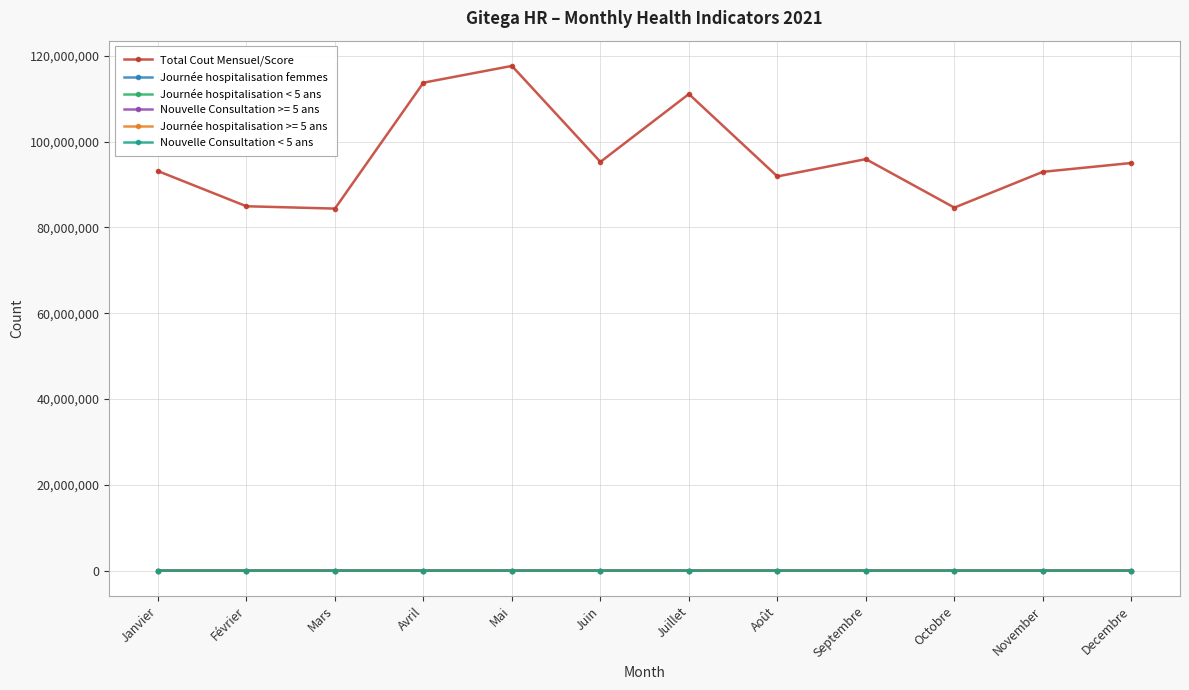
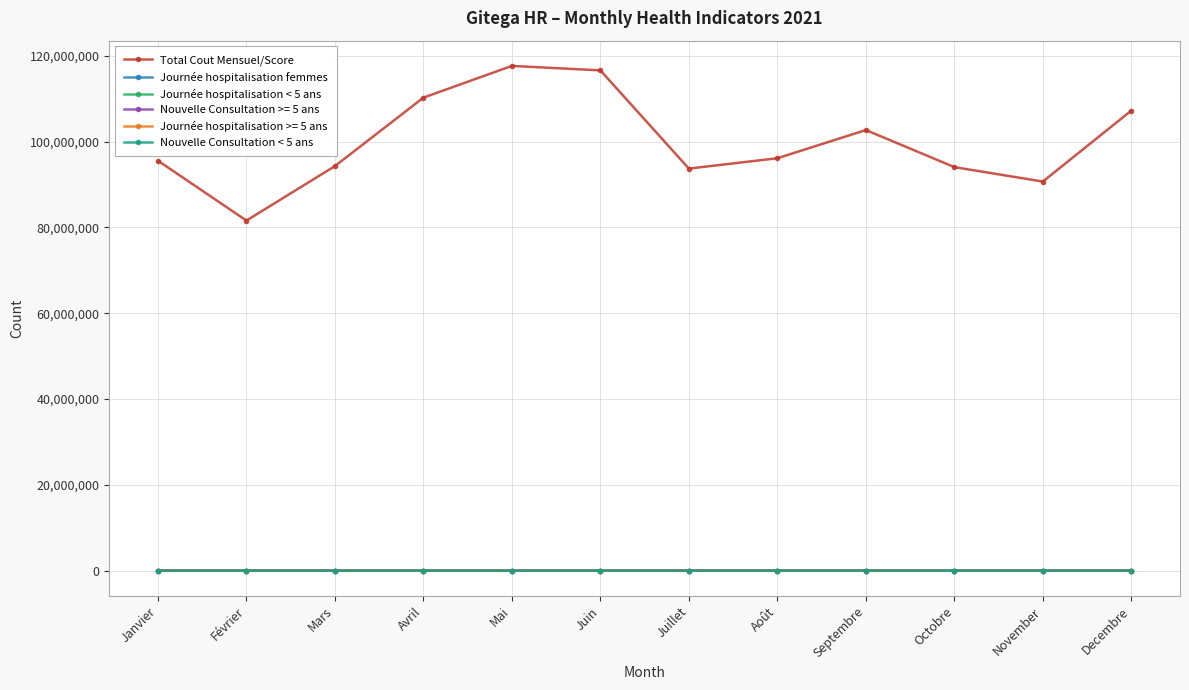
Total Cout Mensuel/Score, Janvier: 93,000,000 -> 96,000,000
Total Cout Mensuel/Score, Février: 85,000,000 -> 82,000,000
Total Cout Mensuel/Score, Mars: 84,000,000 -> 94,000,000
Total Cout Mensuel/Score, Avril: 114,000,000 -> 110,000,000
Total Cout Mensuel/Score, Juin: 95,000,000 -> 117,000,000
Total Cout Mensuel/Score, Juillet: 111,000,000 -> 94,000,000
Total Cout Mensuel/Score, Août: 92,000,000 -> 96,000,000
Total Cout Mensuel/Score, Septembre: 96,000,000 -> 103,000,000
Total Cout Mensuel/Score, Octobre: 85,000,000 -> 94,000,000
Total Cout Mensuel/Score, November: 93,000,000 -> 91,000,000
Total Cout Mensuel/Score, Decembre: 95,000,000 -> 107,000,000
